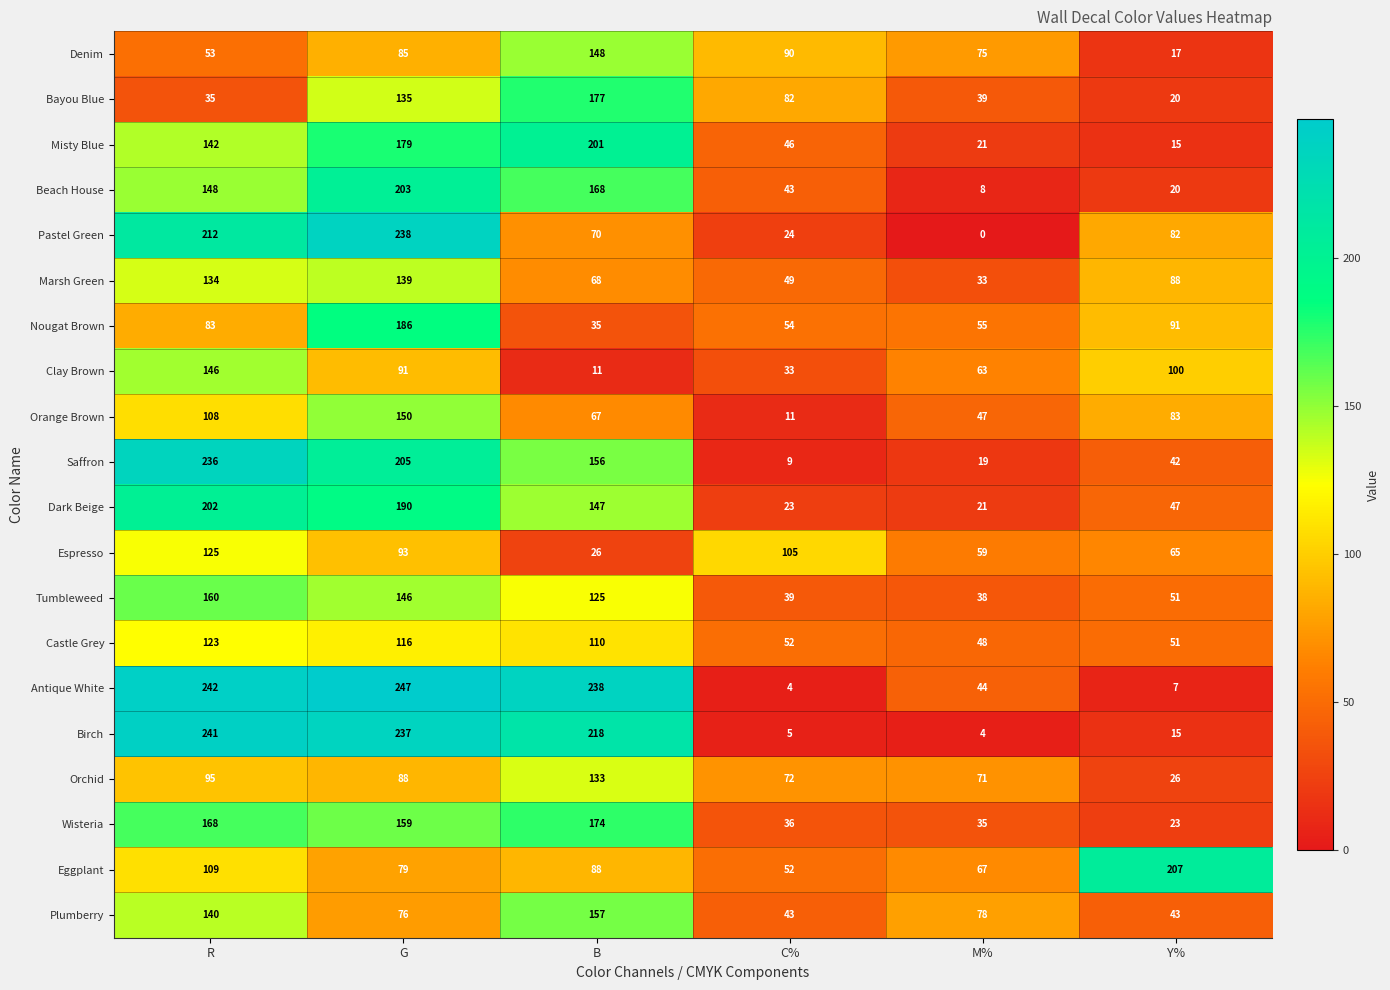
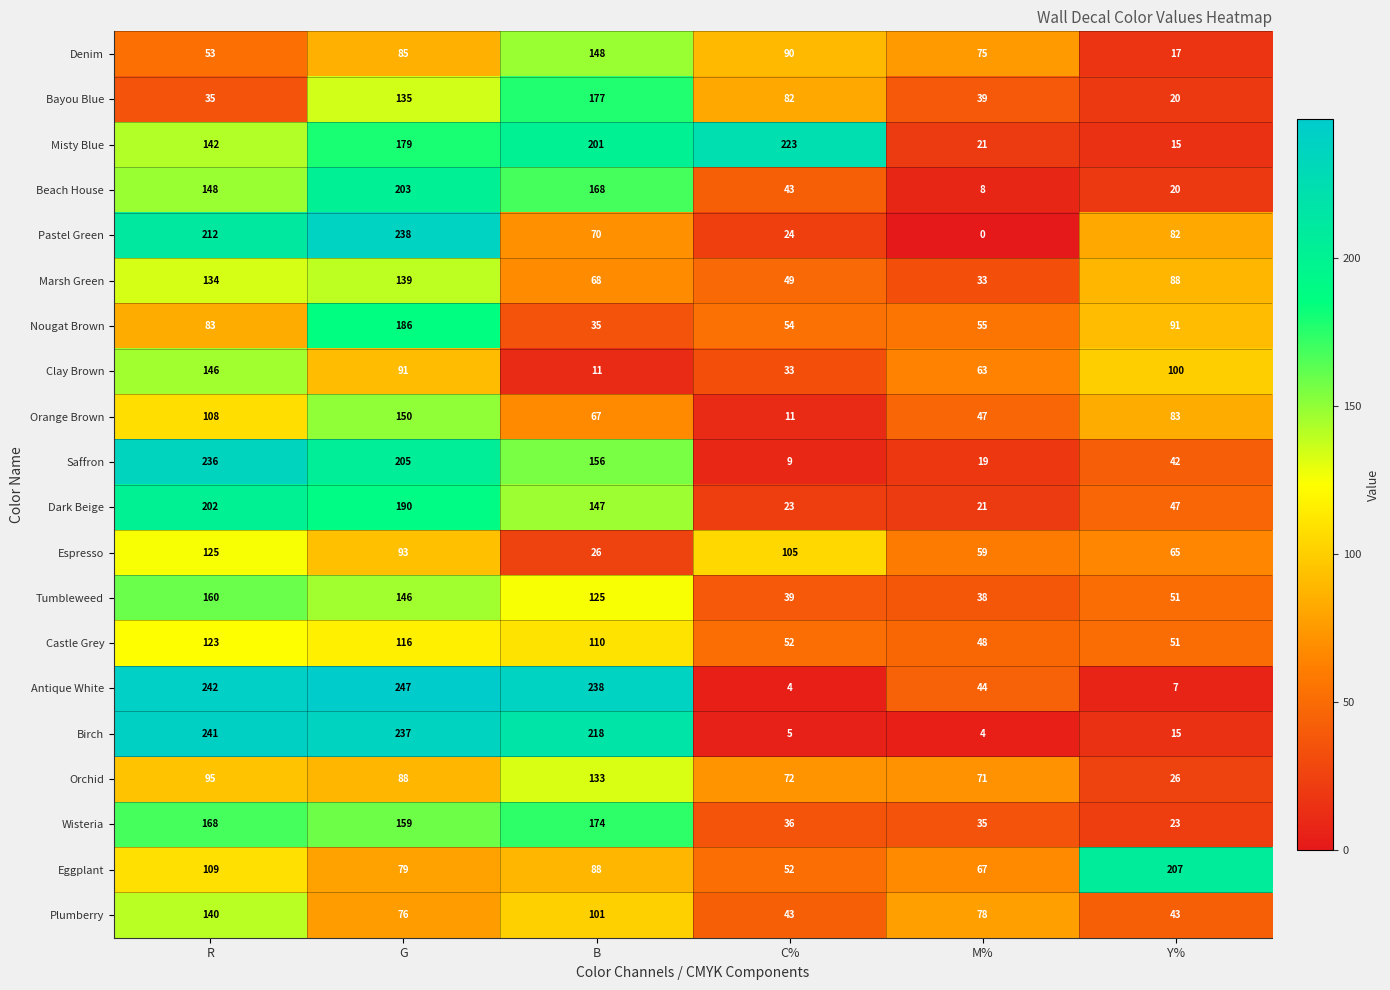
Misty Blue, C%: 46 -> 223
Plumberry, B: 157 -> 101
